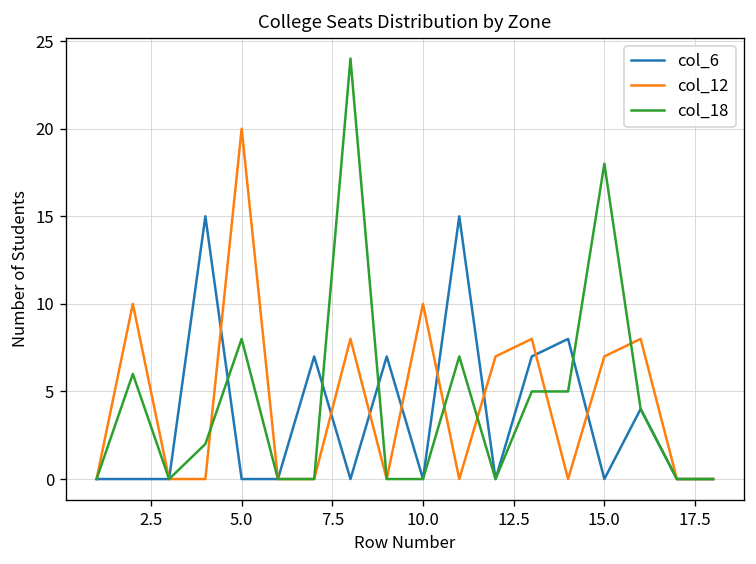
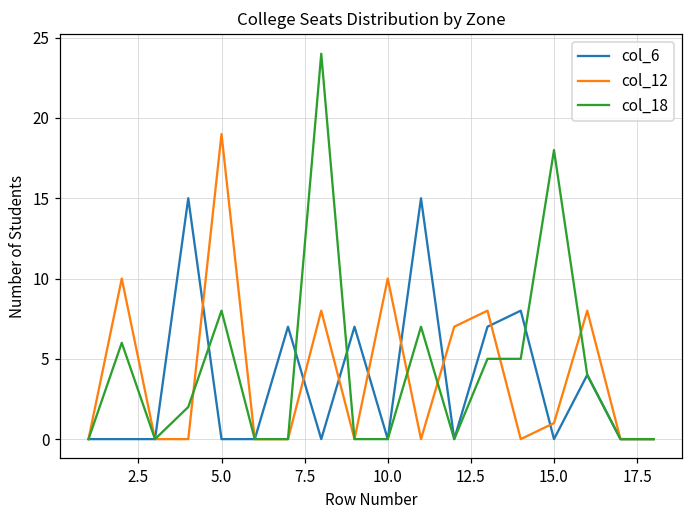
col_12, 5.0: 20 -> 19
col_12, 15.0: 7 -> 1
